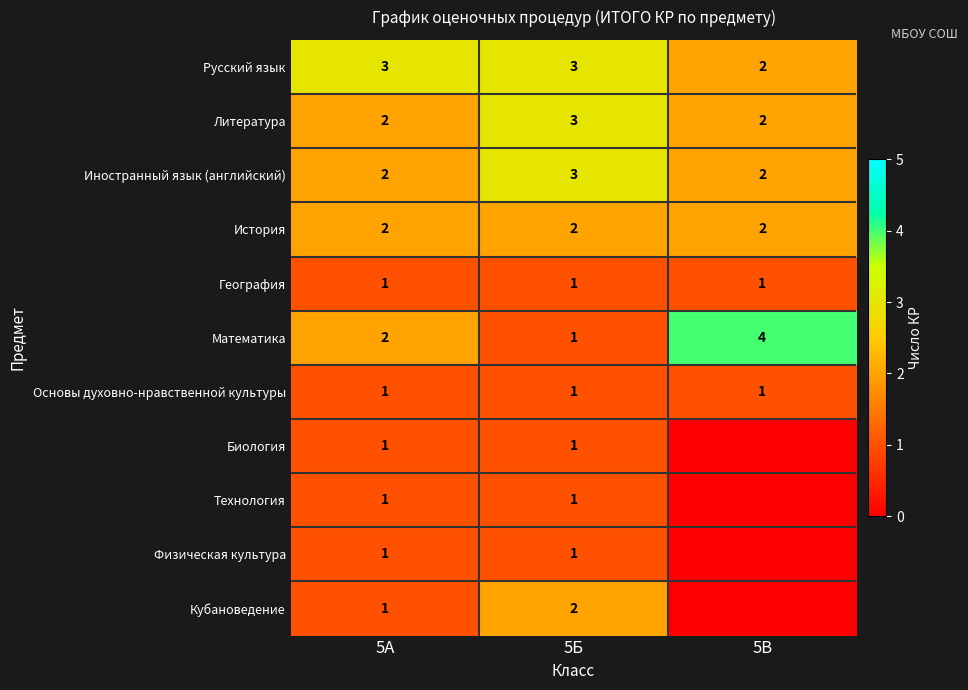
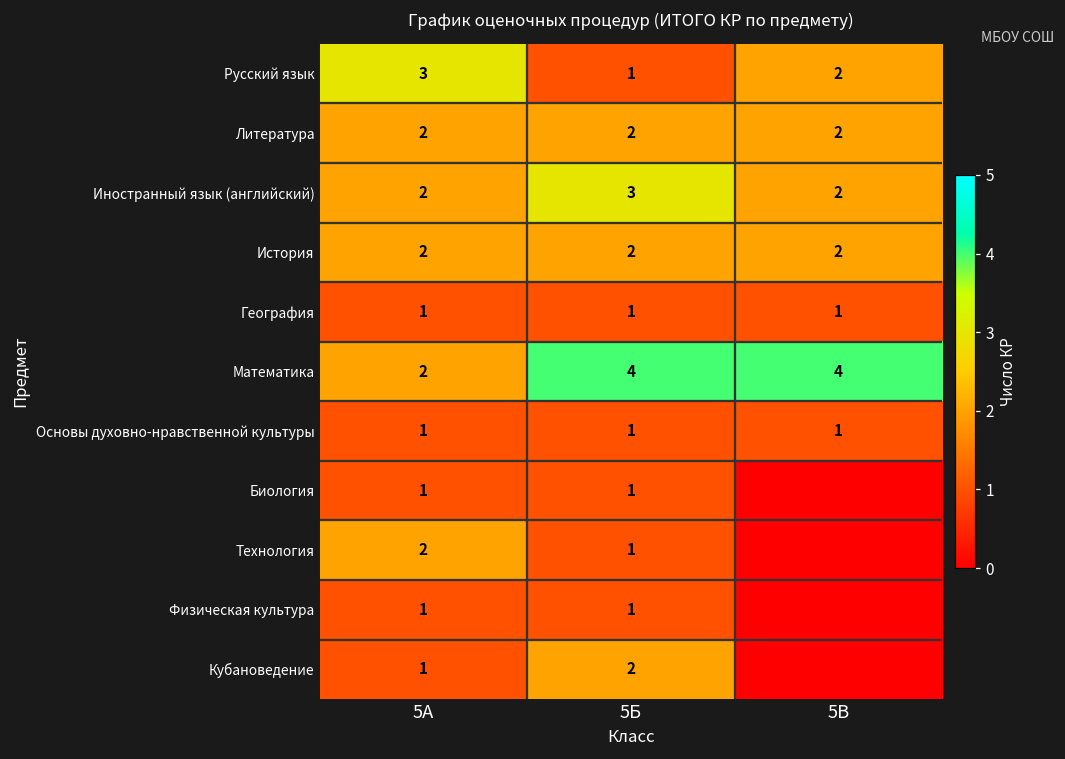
Русский язык, 5Б: 3 -> 1
Литература, 5Б: 3 -> 2
Математика, 5Б: 1 -> 4
Технология, 5А: 1 -> 2
